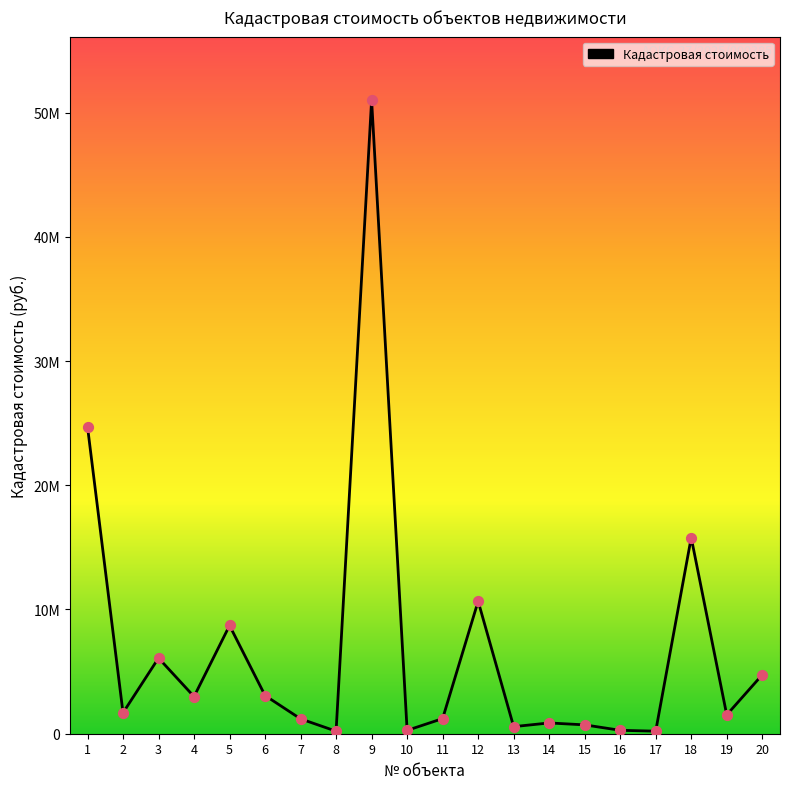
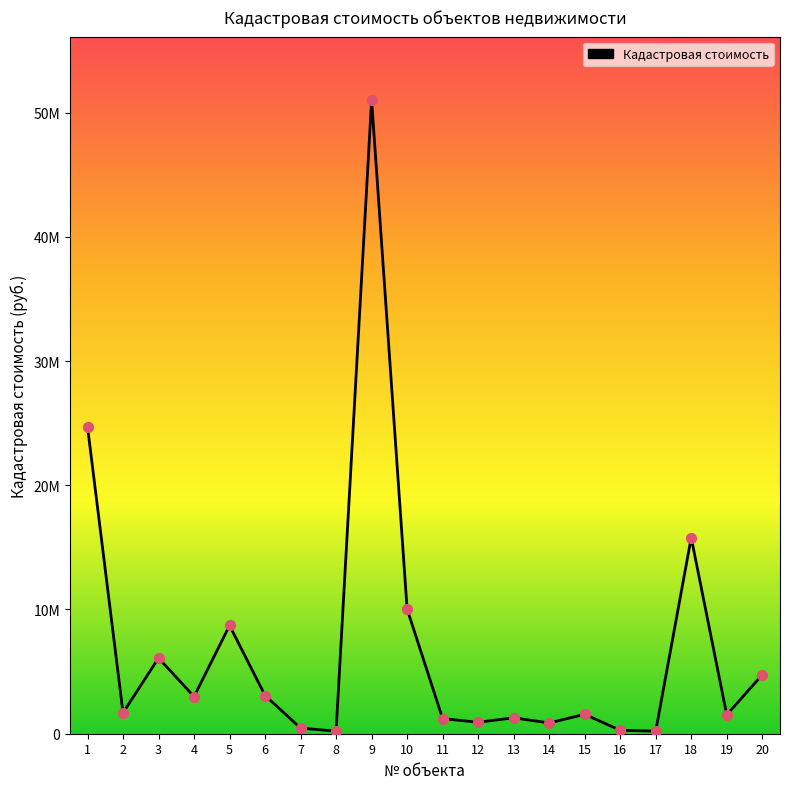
7: 1200000 -> 500000
10: 300000 -> 10000000
12: 10700000 -> 900000
13: 600000 -> 1300000
15: 700000 -> 1600000
